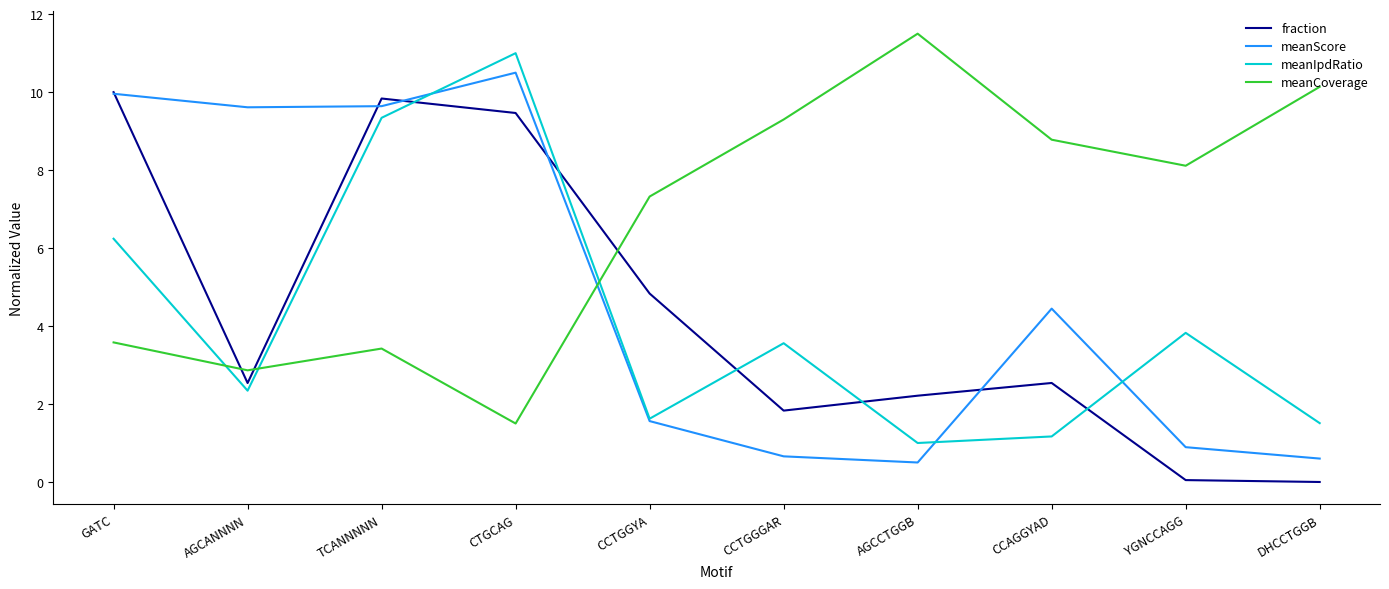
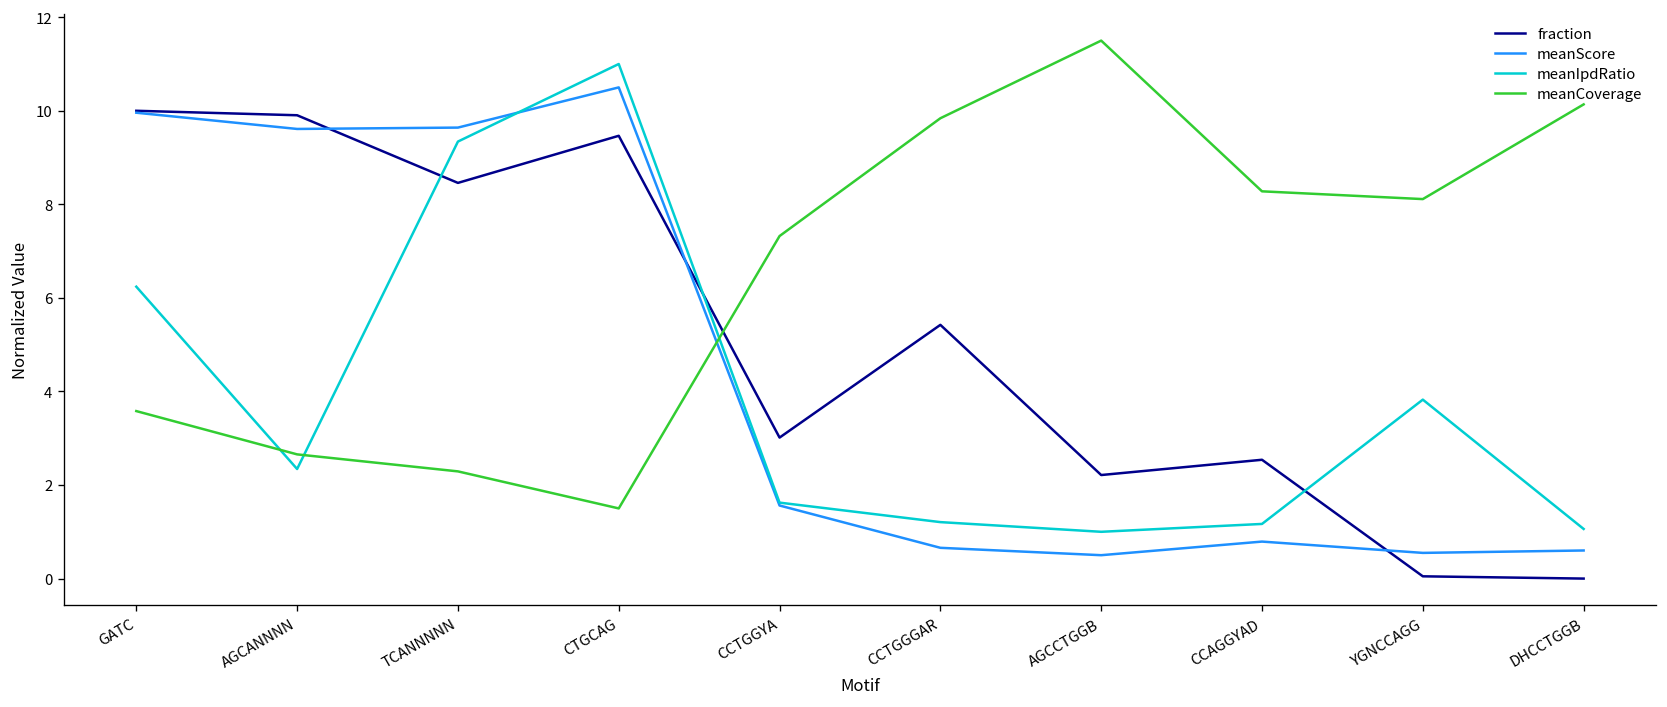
fraction, AGCANNNN: 2.5 -> 9.9
meanCoverage, AGCANNNN: 2.9 -> 2.7
fraction, TCANNNNN: 9.8 -> 8.5
meanCoverage, TCANNNNN: 3.4 -> 2.3
fraction, CCTGGYA: 4.8 -> 3.0
fraction, CCTGGGAR: 1.8 -> 5.4
meanIpdRatio, CCTGGGAR: 3.6 -> 1.2
meanCoverage, CCTGGGAR: 9.3 -> 9.8
meanScore, CCAGGYAD: 4.4 -> 0.8
meanCoverage, CCAGGYAD: 8.8 -> 8.3
meanScore, YGNCCAGG: 0.9 -> 0.5
meanIpdRatio, DHCCTGGB: 1.5 -> 1.1
